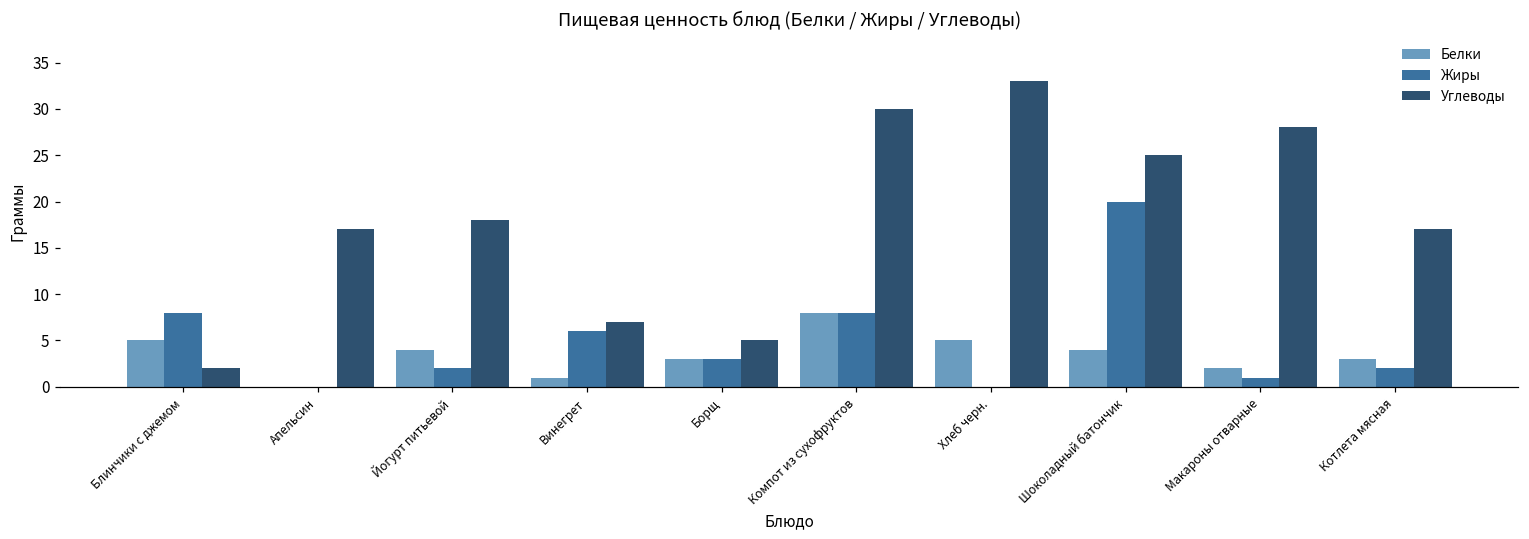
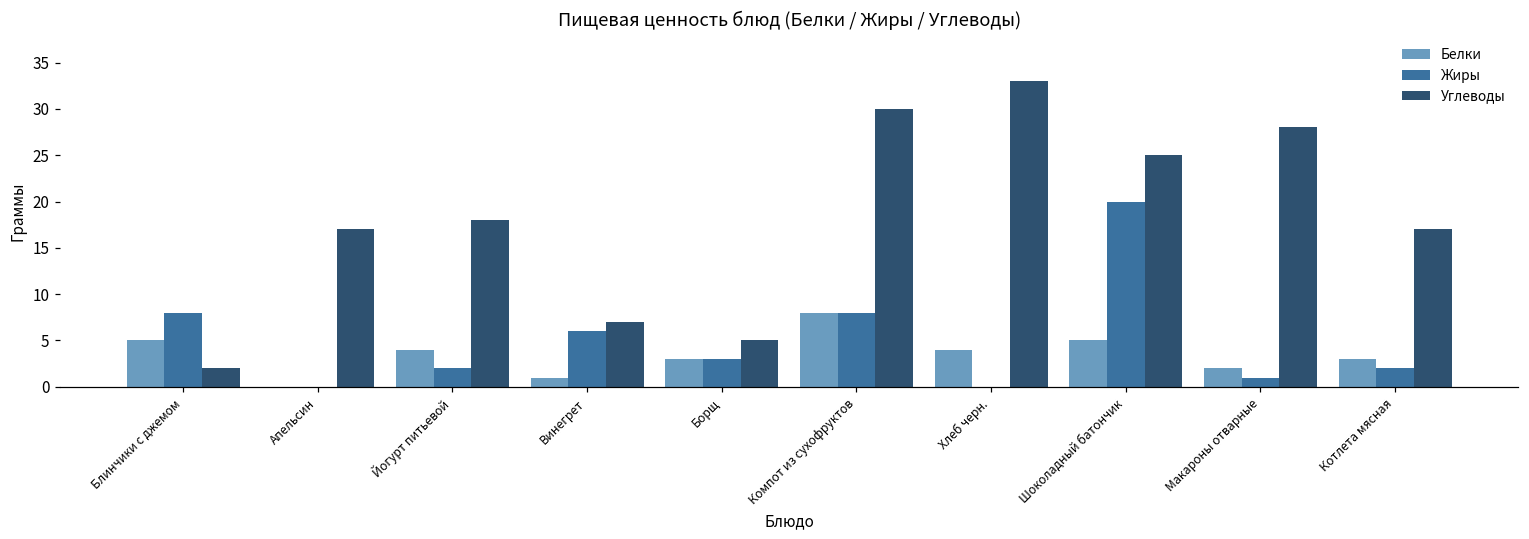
Белки, Хлеб черн.: 5 -> 4
Белки, Шоколадный батончик: 4 -> 5
